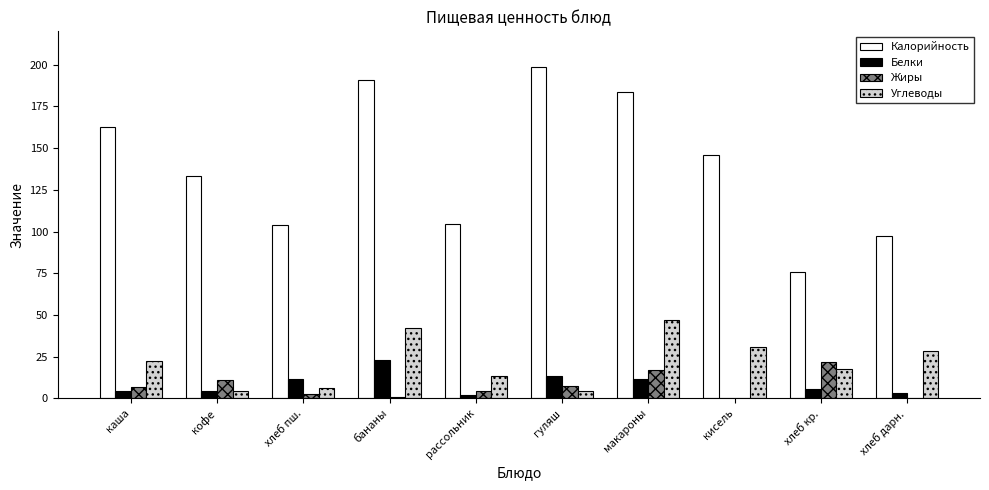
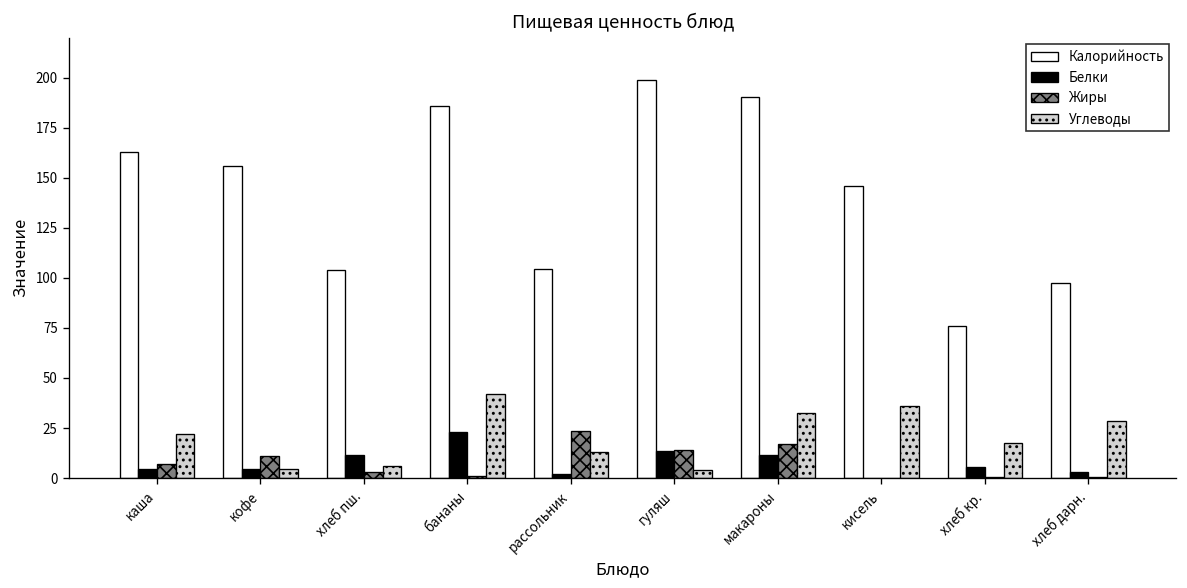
Калорийность, кофе: 133 -> 156
Калорийность, бананы: 191 -> 186
Жиры, рассольник: 4 -> 24
Жиры, гуляш: 8 -> 14
Калорийность, макароны: 184 -> 191
Углеводы, макароны: 47 -> 32
Углеводы, кисель: 31 -> 36
Жиры, хлеб кр.: 22 -> 0
